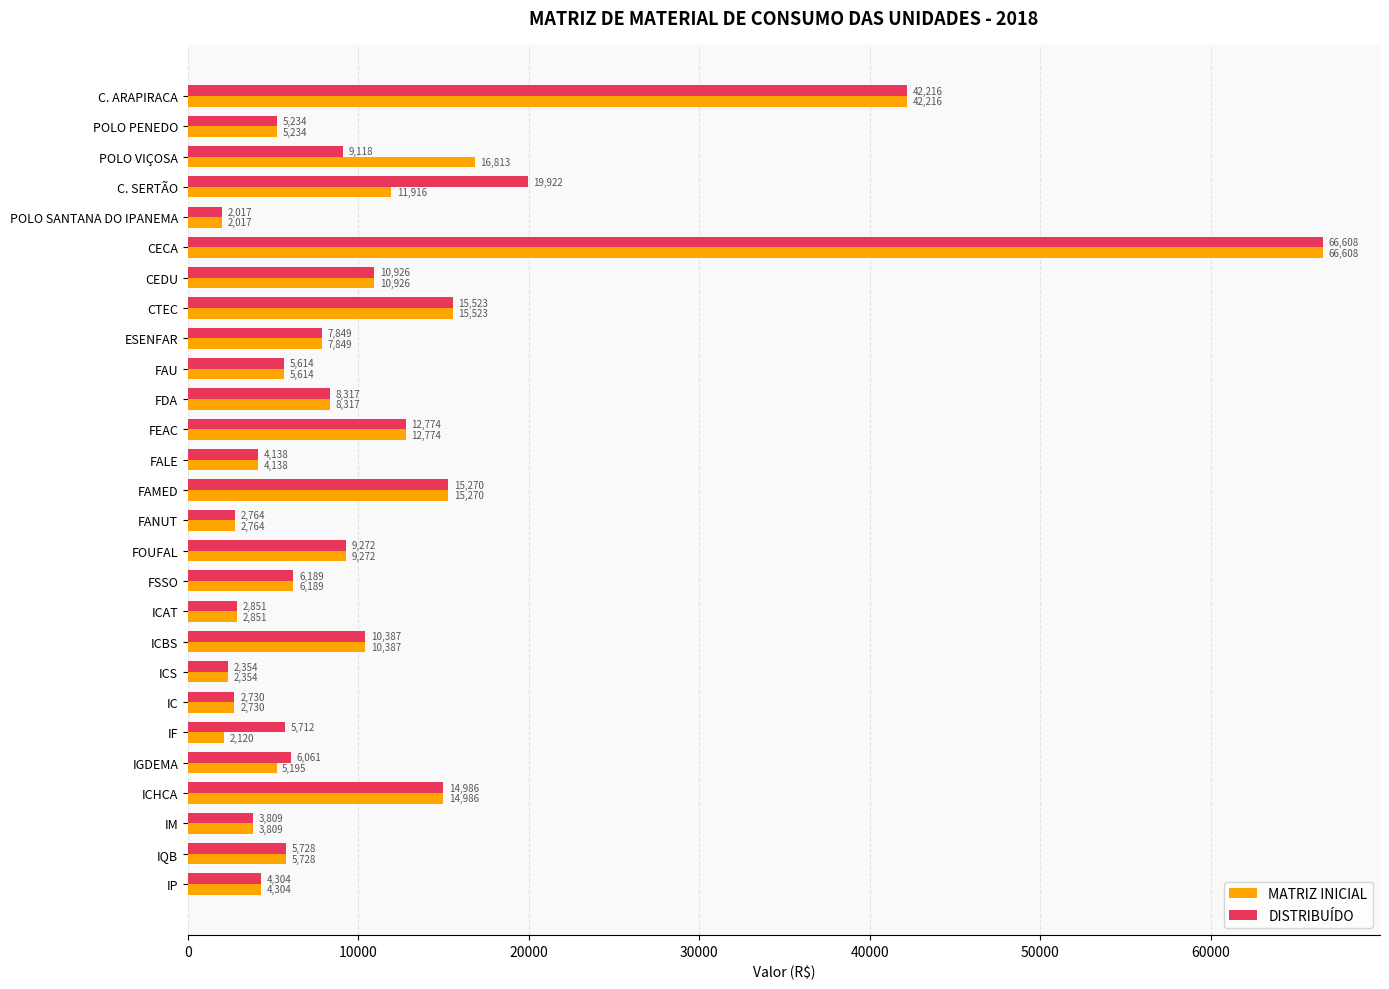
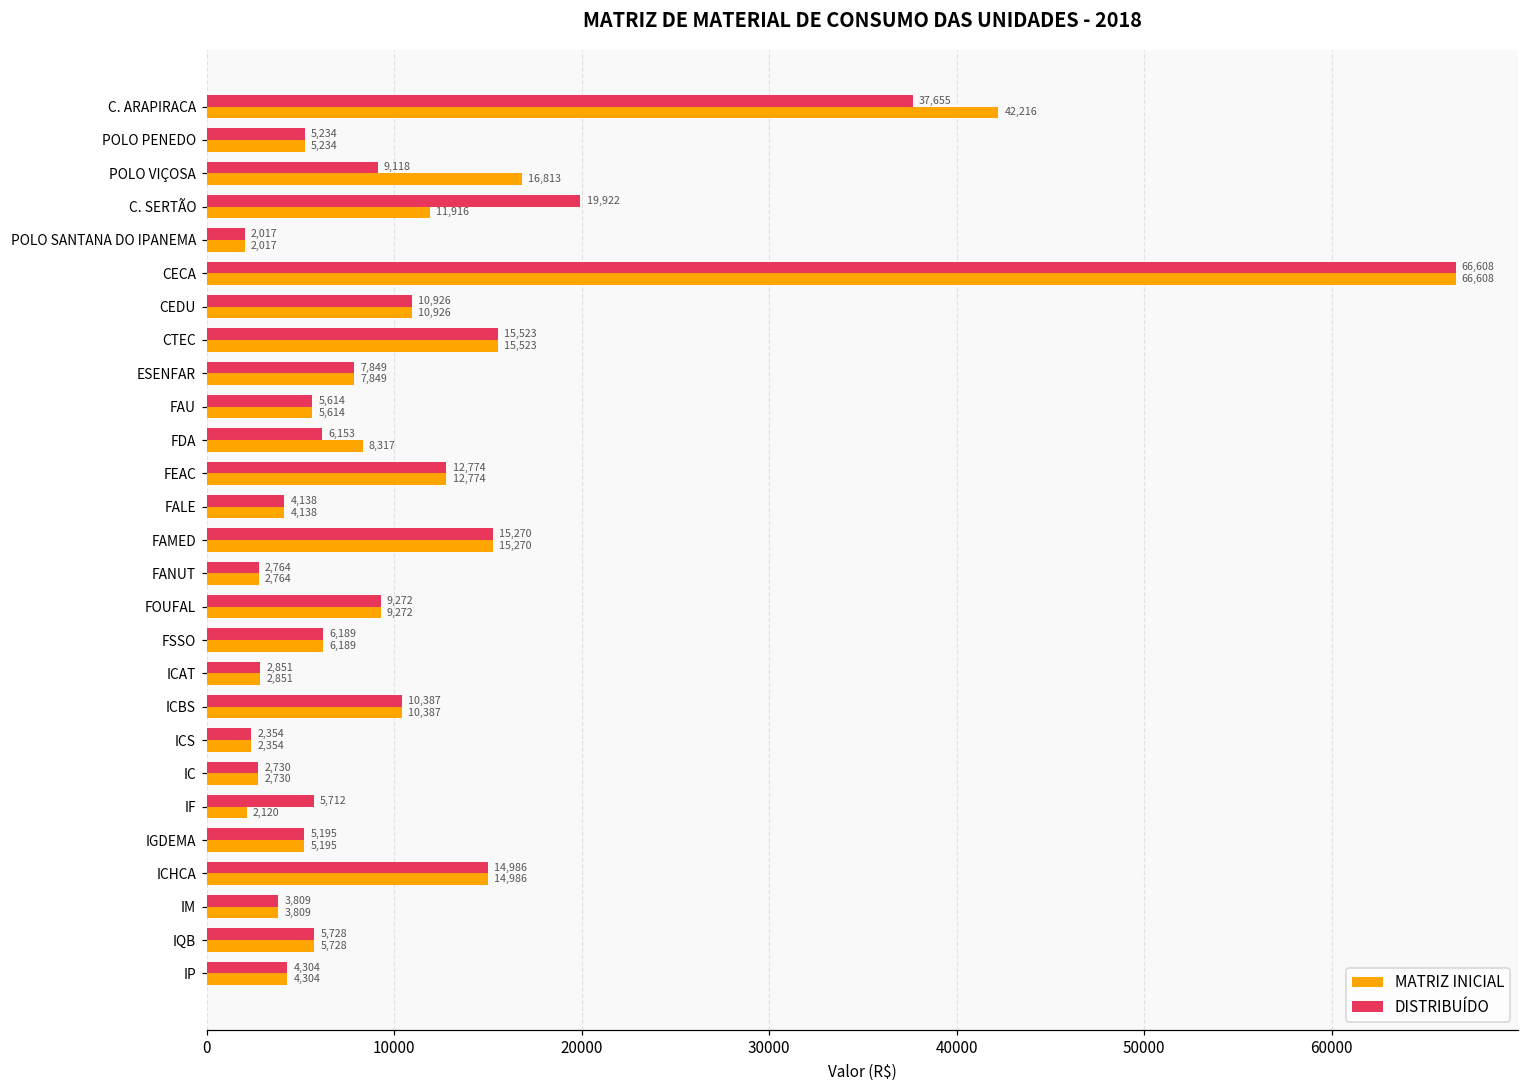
DISTRIBUÍDO, C. ARAPIRACA: 42,216 -> 37,655
DISTRIBUÍDO, FDA: 8,317 -> 6,153
DISTRIBUÍDO, IGDEMA: 6,061 -> 5,195
